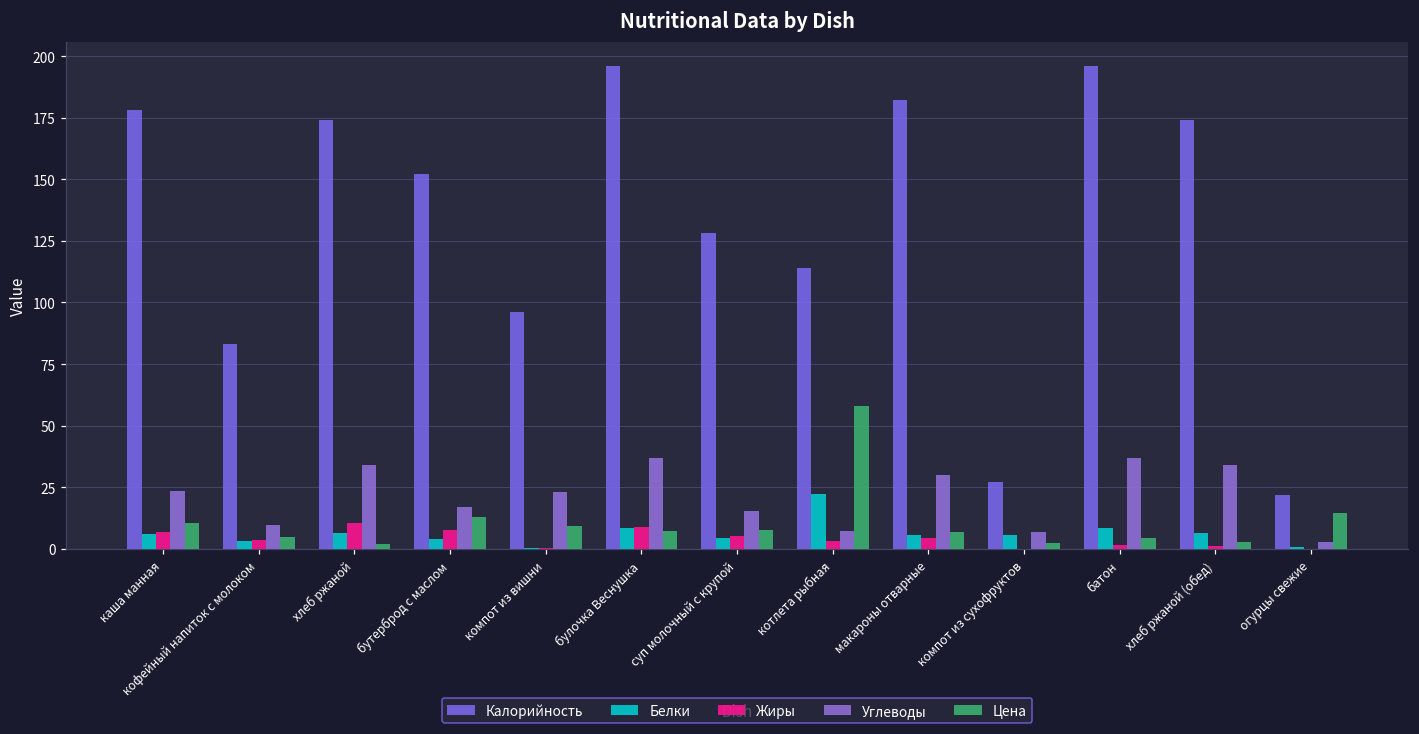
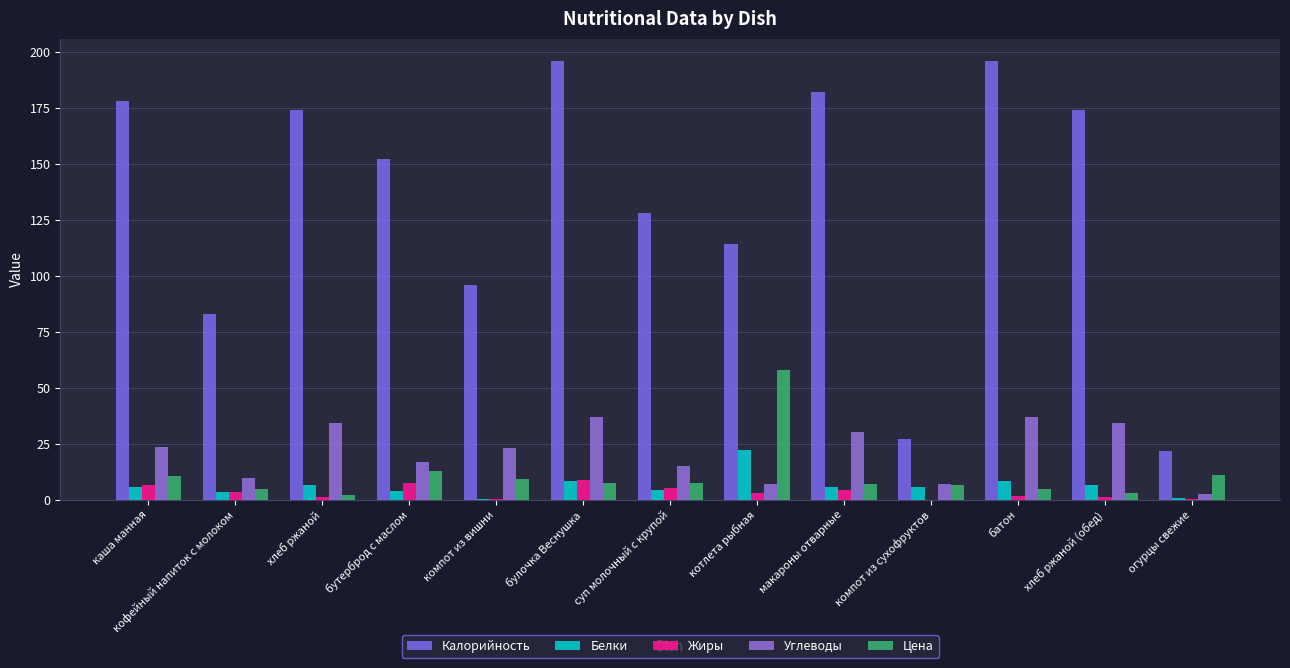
Жиры, хлеб ржаной: 11 -> 1
Цена, компот из сухофруктов: 2 -> 7
Цена, огурцы свежие: 15 -> 11
